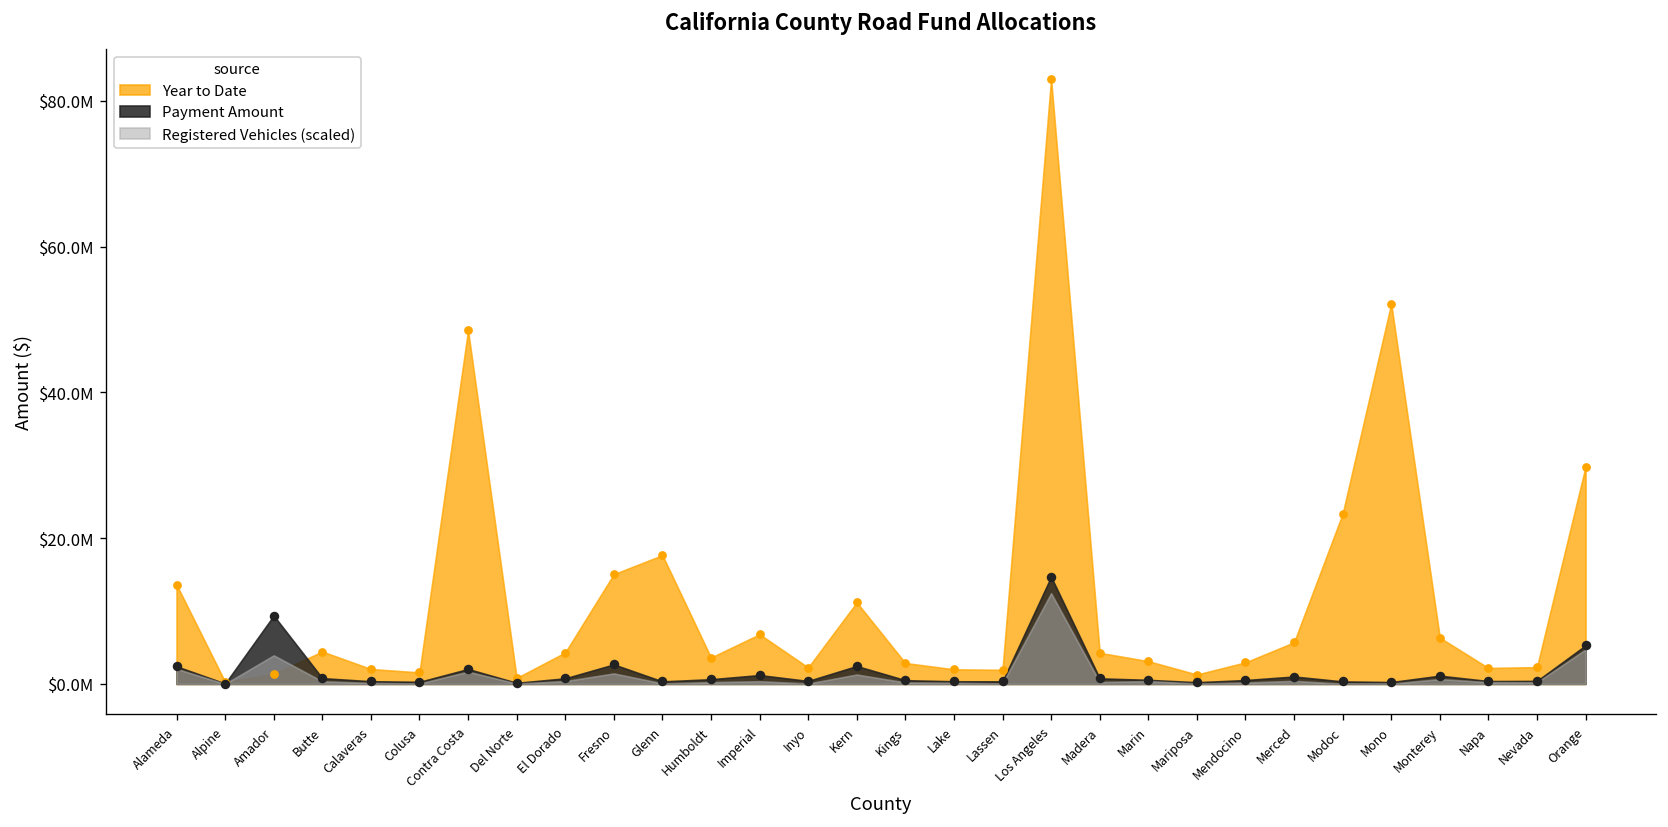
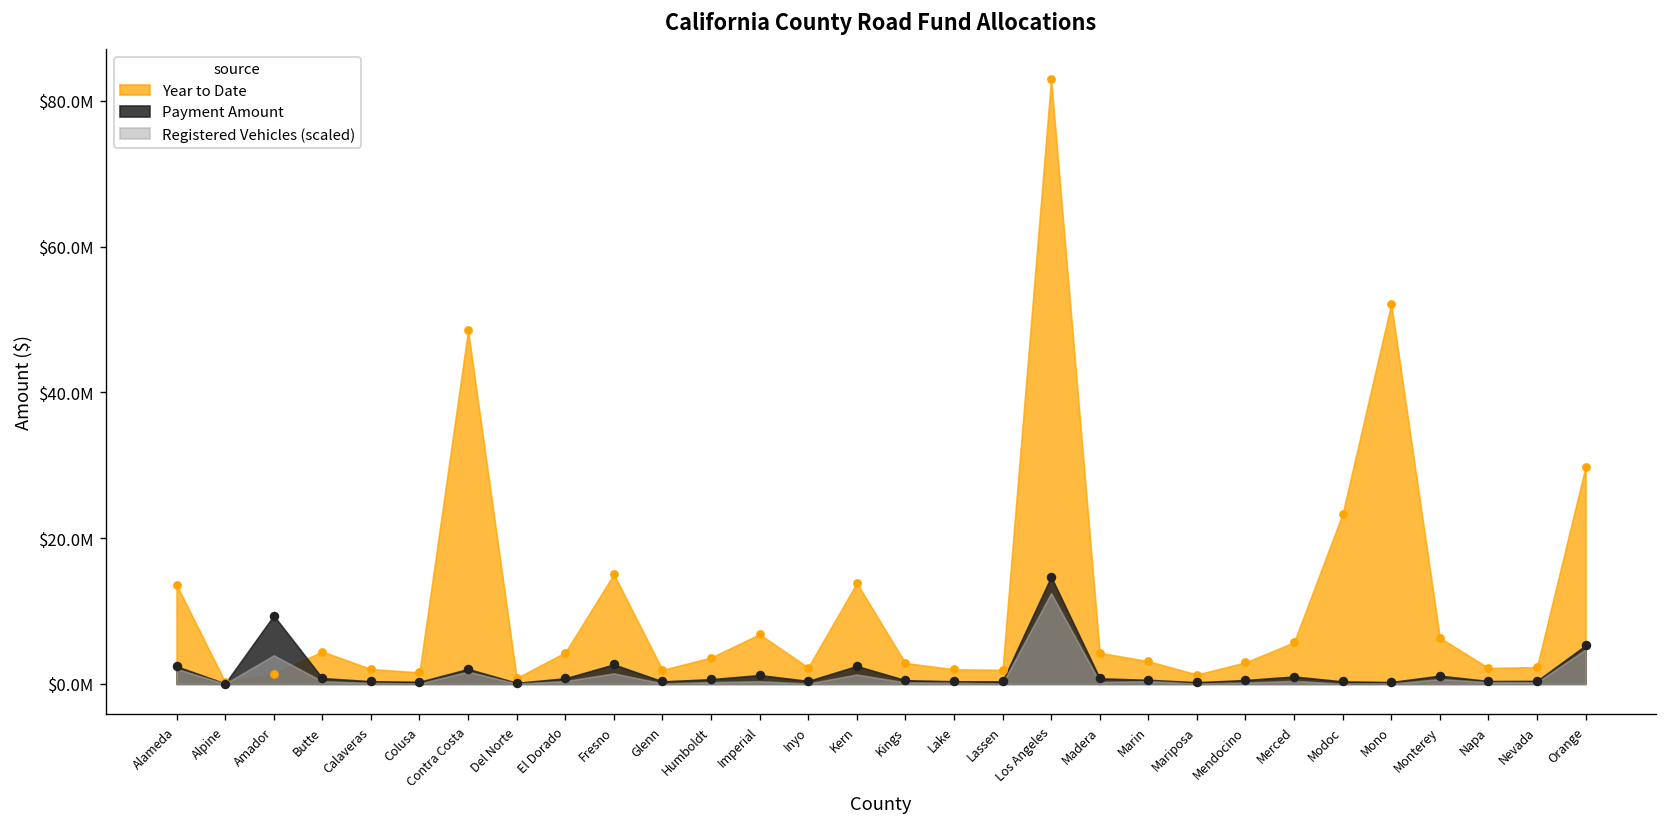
Year to Date, Glenn: $18000000 -> $2000000
Year to Date, Kern: $11000000 -> $14000000
